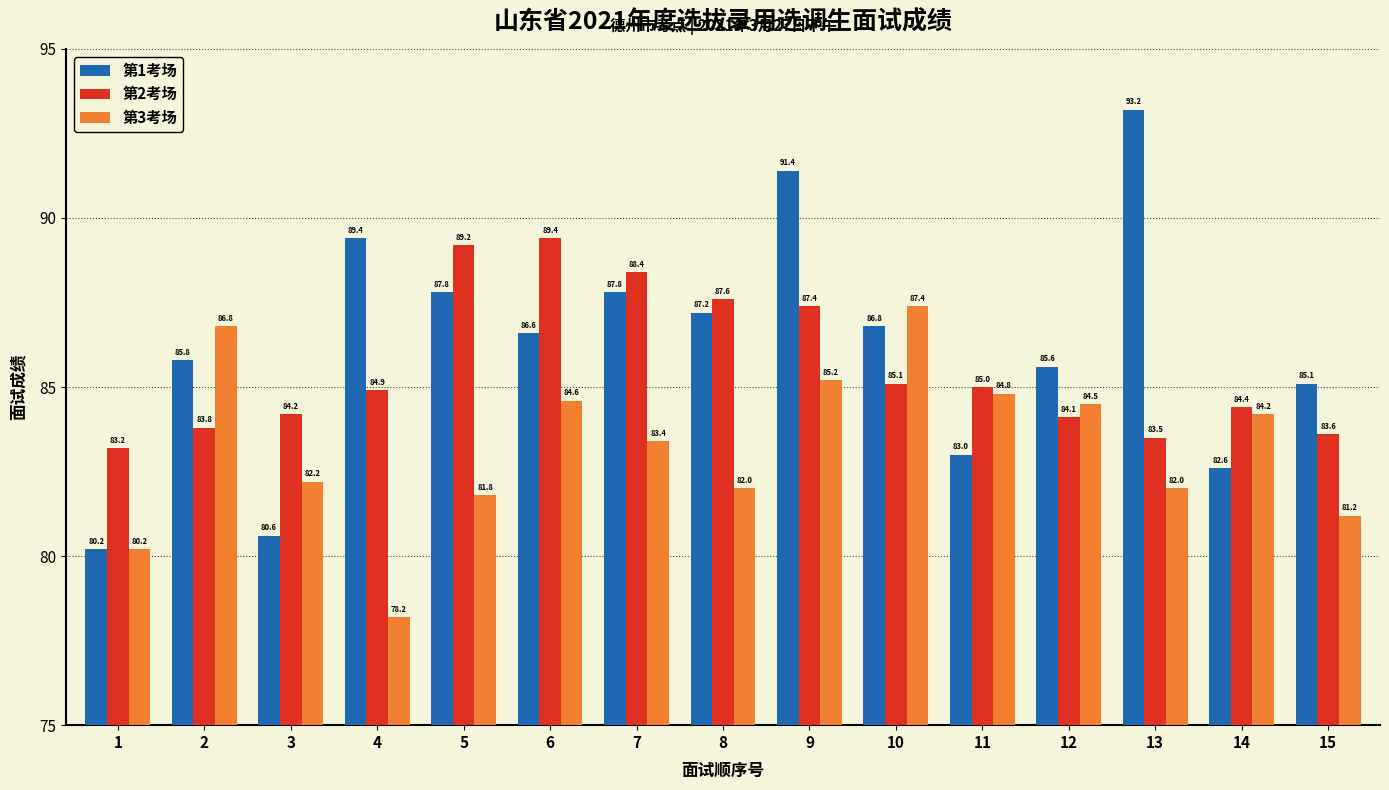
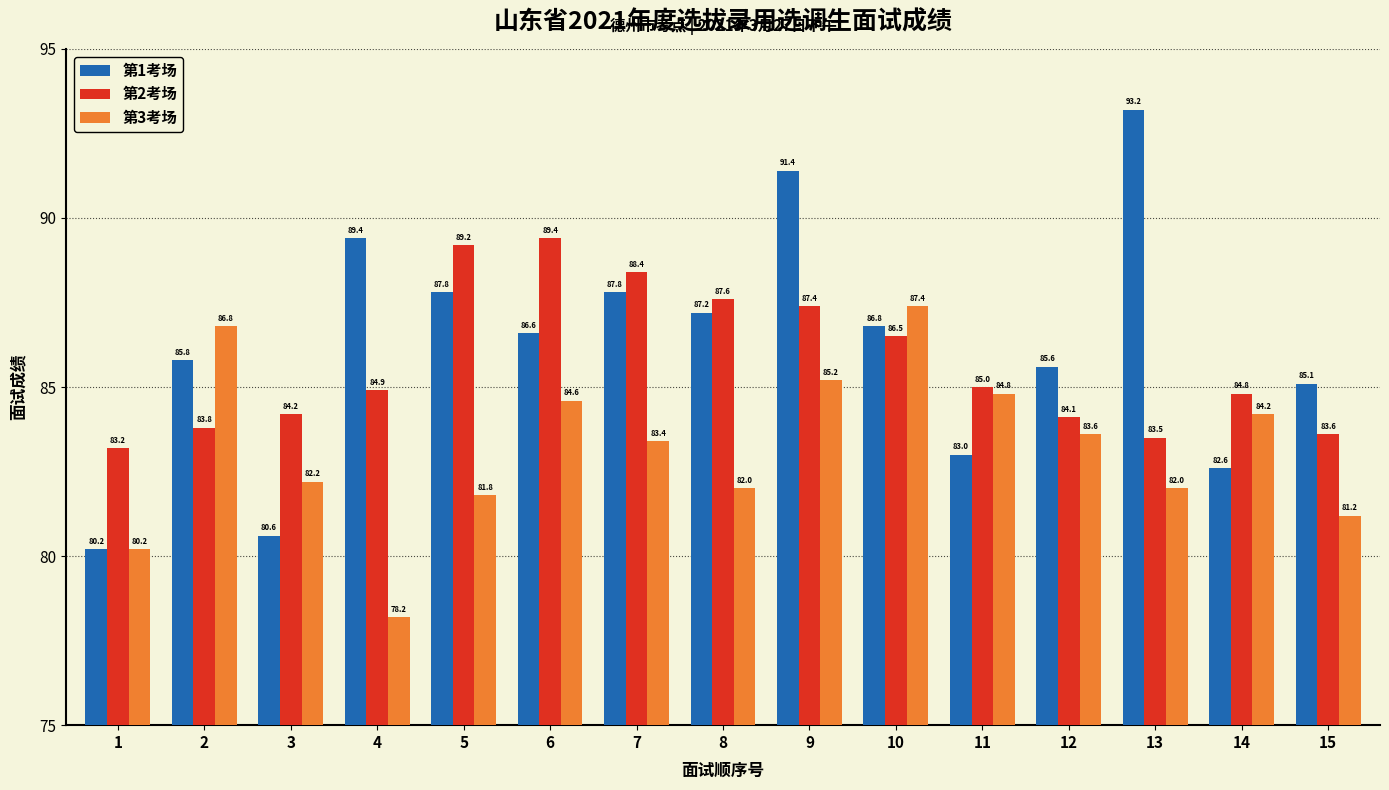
第2考场, 10: 85.1 -> 86.5
第3考场, 12: 84.5 -> 83.6
第2考场, 14: 84.4 -> 84.8
